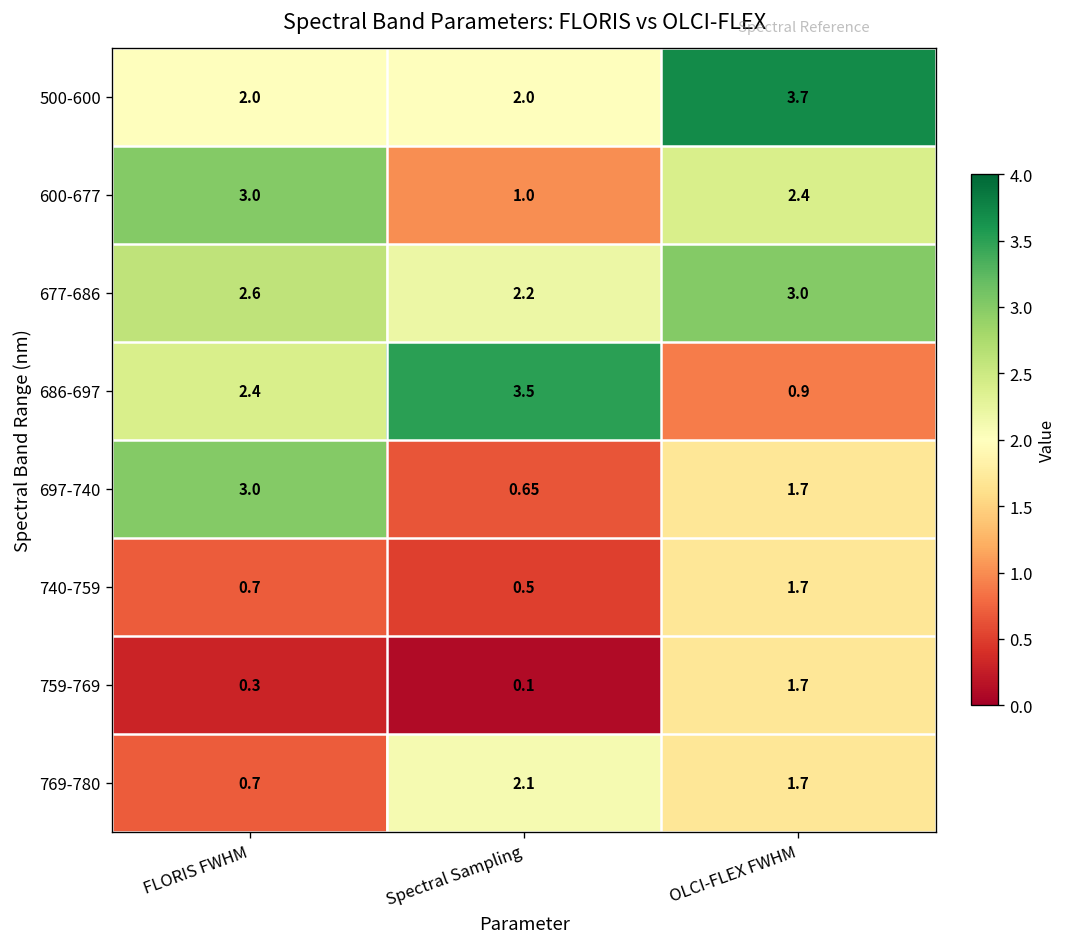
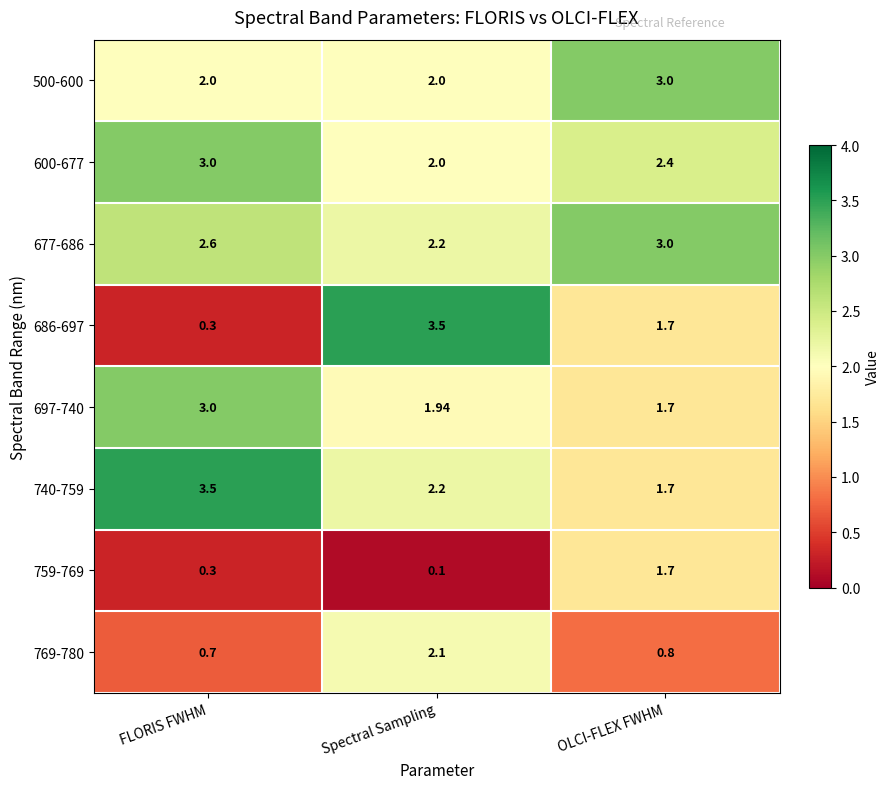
500-600, OLCI-FLEX FWHM: 3.7 -> 3.0
600-677, Spectral Sampling: 1.0 -> 2.0
686-697, FLORIS FWHM: 2.4 -> 0.3
686-697, OLCI-FLEX FWHM: 0.9 -> 1.7
697-740, Spectral Sampling: 0.65 -> 1.94
740-759, FLORIS FWHM: 0.7 -> 3.5
740-759, Spectral Sampling: 0.5 -> 2.2
769-780, OLCI-FLEX FWHM: 1.7 -> 0.8
